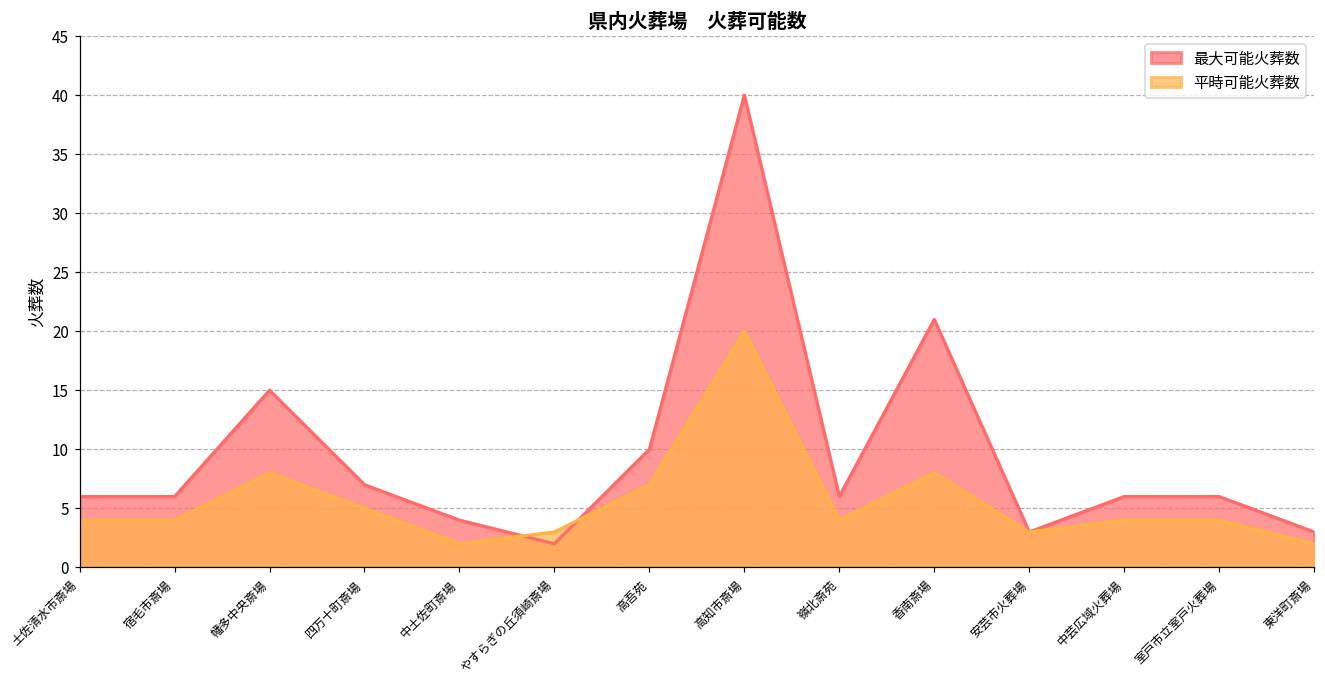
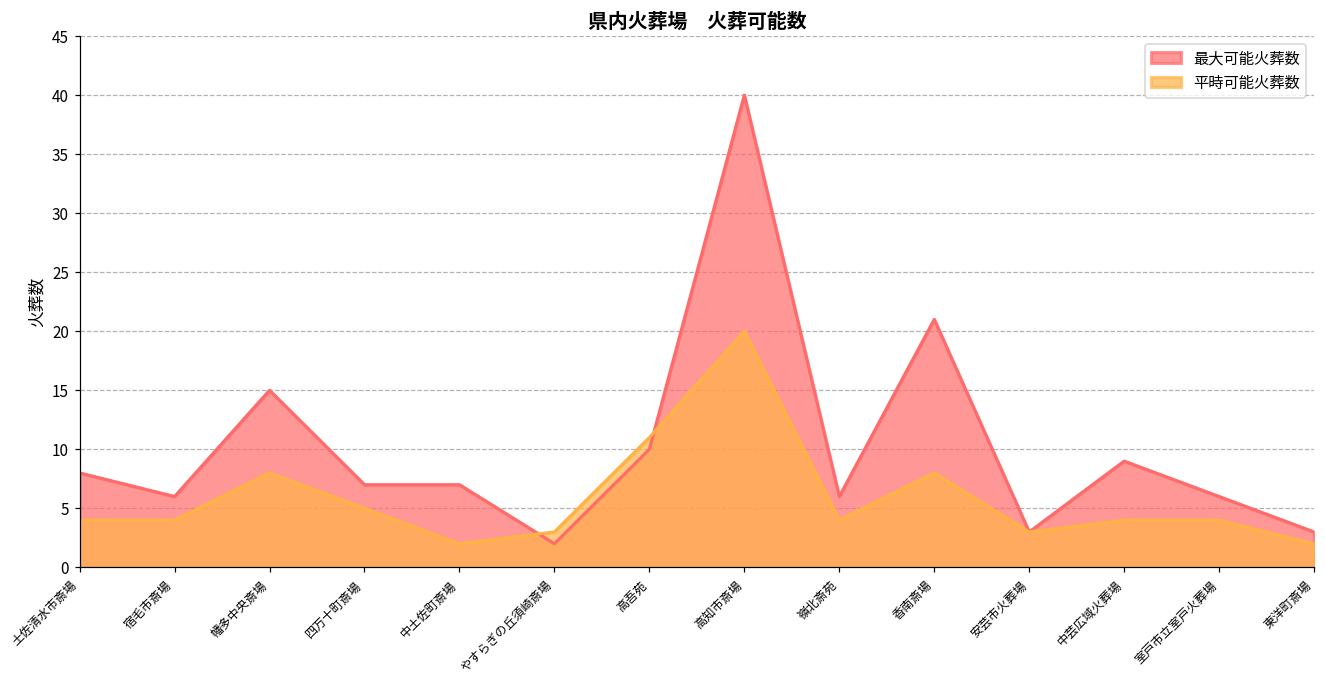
最大可能火葬数, 土佐清水市斎場: 6 -> 8
最大可能火葬数, 中土佐町斎場: 4 -> 7
平時可能火葬数, 高吾苑: 7 -> 11
最大可能火葬数, 中芸広域火葬場: 6 -> 9
